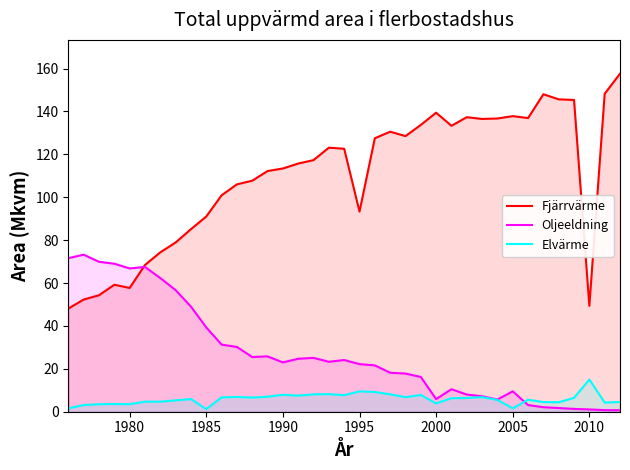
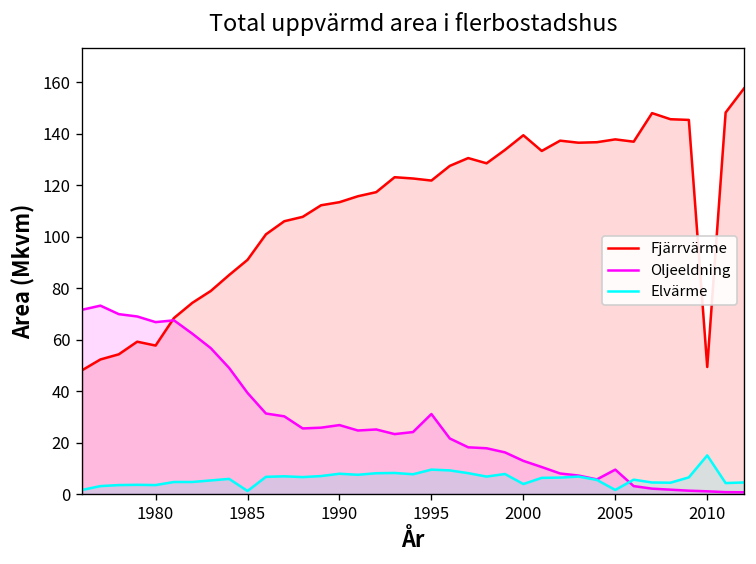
Oljeeldning, 1990: 23 -> 27
Fjärrvärme, 1995: 93 -> 122
Oljeeldning, 1995: 22 -> 31
Oljeeldning, 2000: 6 -> 13
